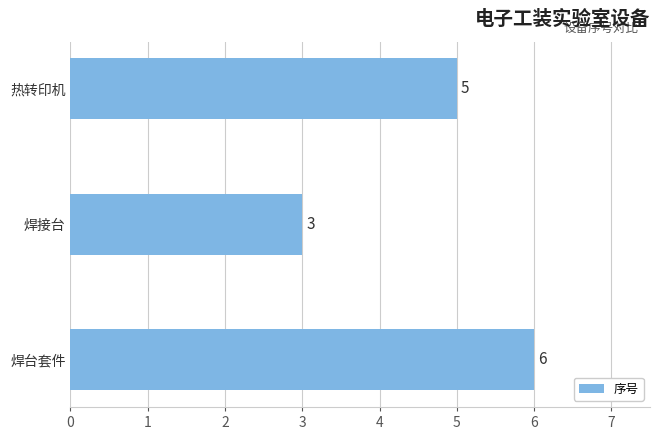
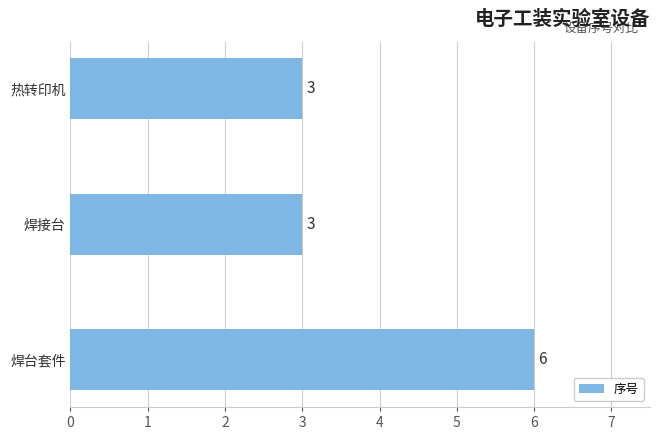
热转印机: 5 -> 3
